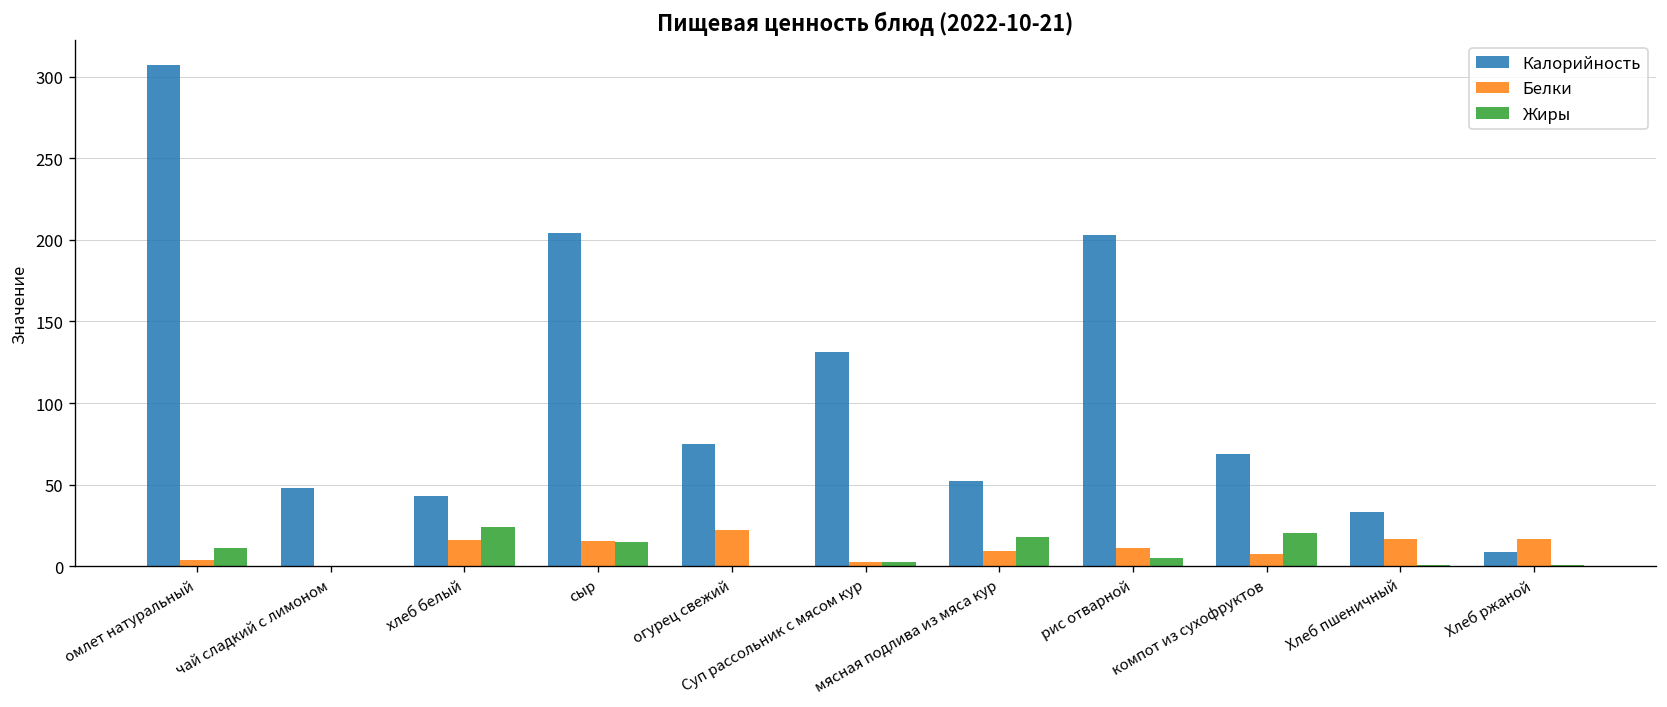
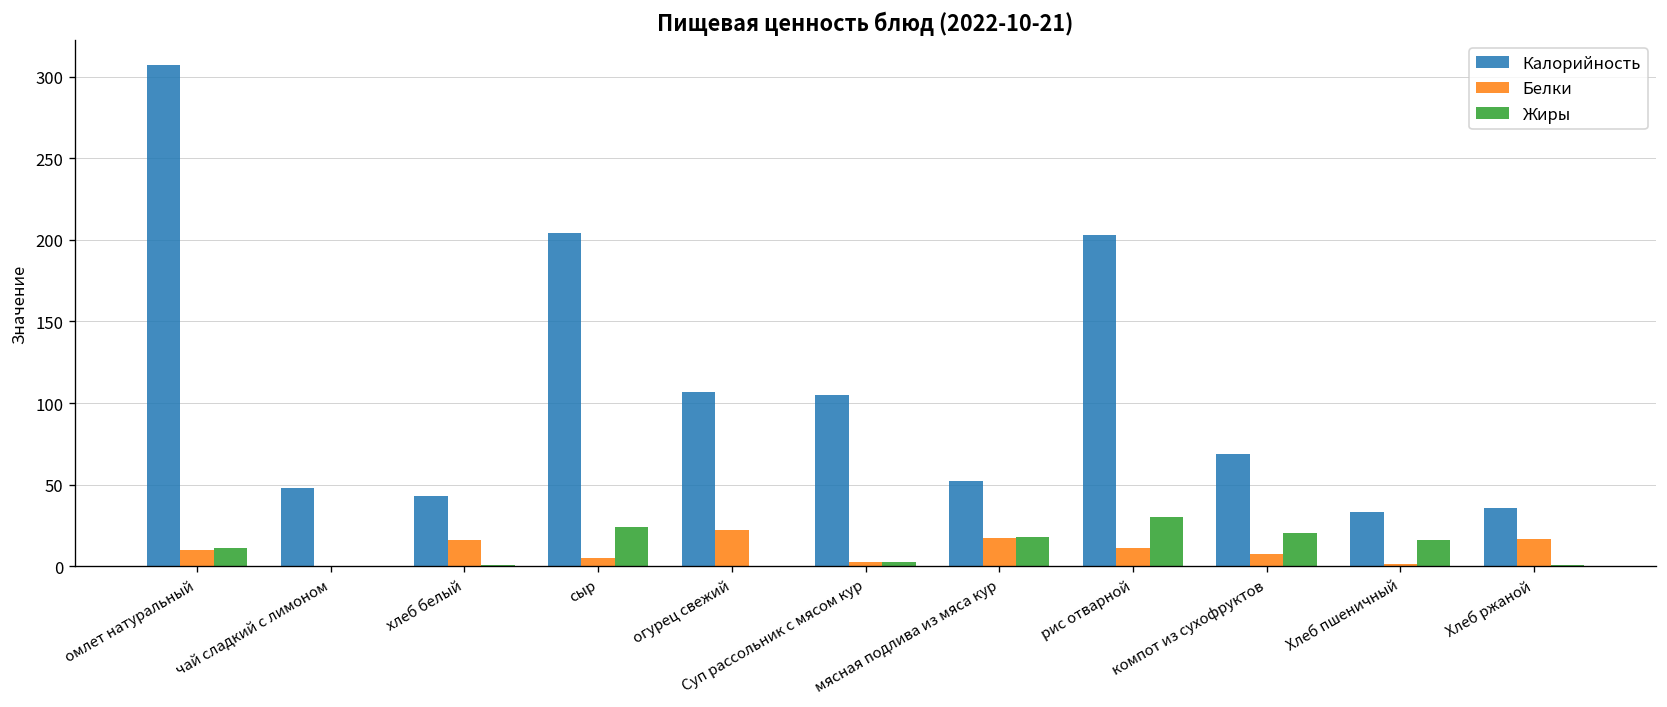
Белки, омлет натуральный: 4 -> 10
Жиры, хлеб белый: 24 -> 1
Белки, сыр: 16 -> 5
Жиры, сыр: 15 -> 24
Калорийность, огурец свежий: 75 -> 107
Калорийность, Суп рассольник с мясом кур: 131 -> 105
Белки, мясная подлива из мяса кур: 10 -> 17
Жиры, рис отварной: 5 -> 30
Белки, Хлеб пшеничный: 17 -> 2
Жиры, Хлеб пшеничный: 1 -> 16
Калорийность, Хлеб ржаной: 9 -> 36
